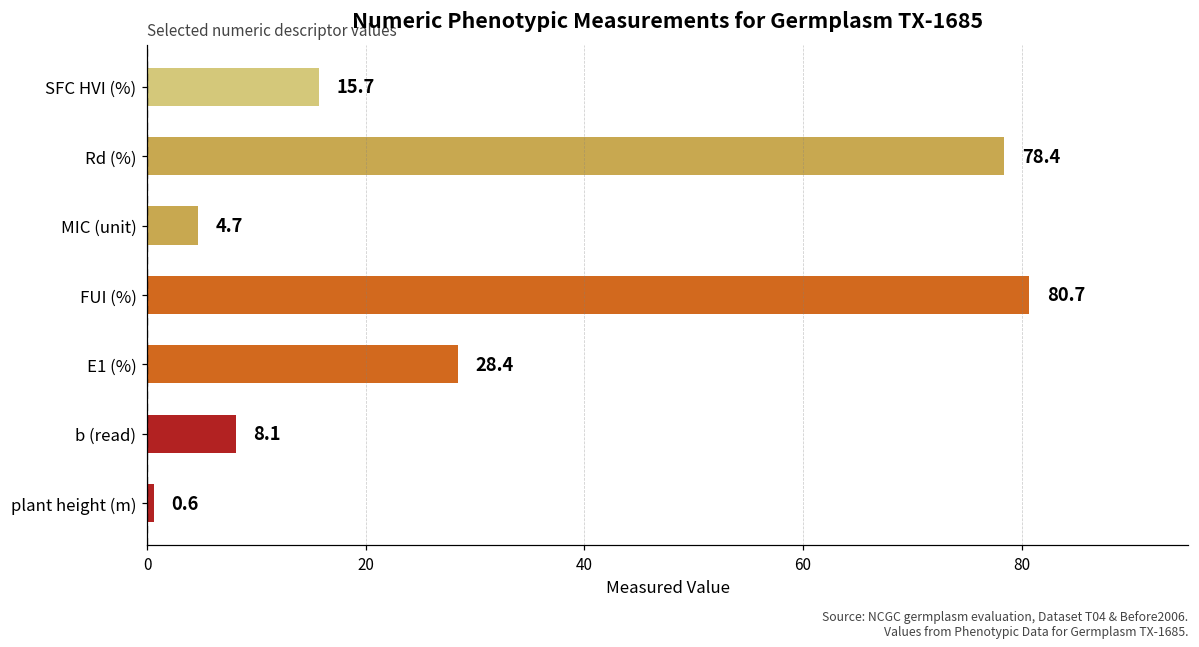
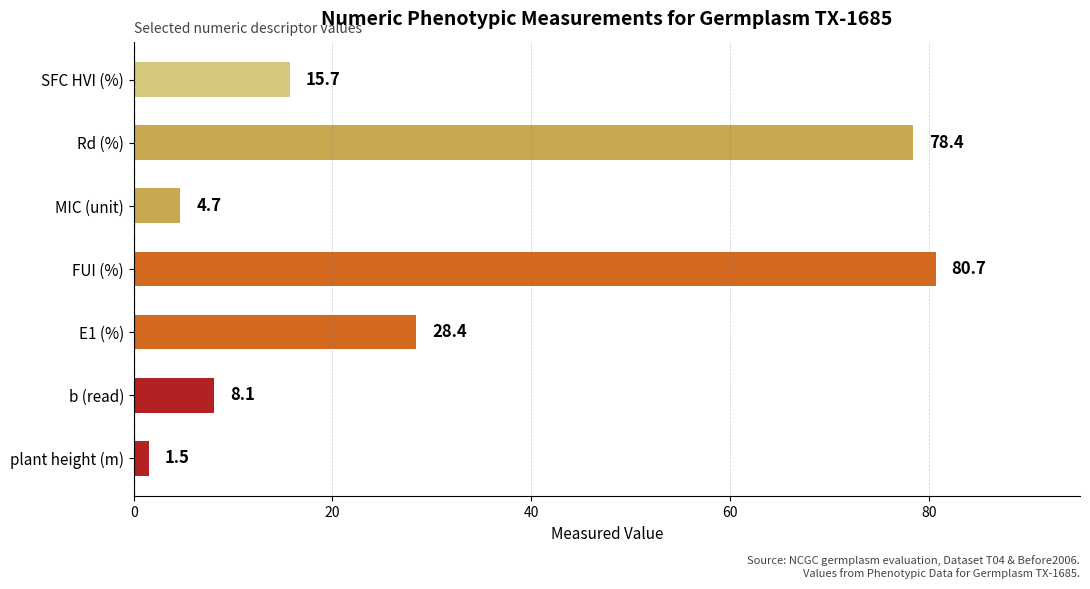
plant height (m): 0.6 -> 1.5
